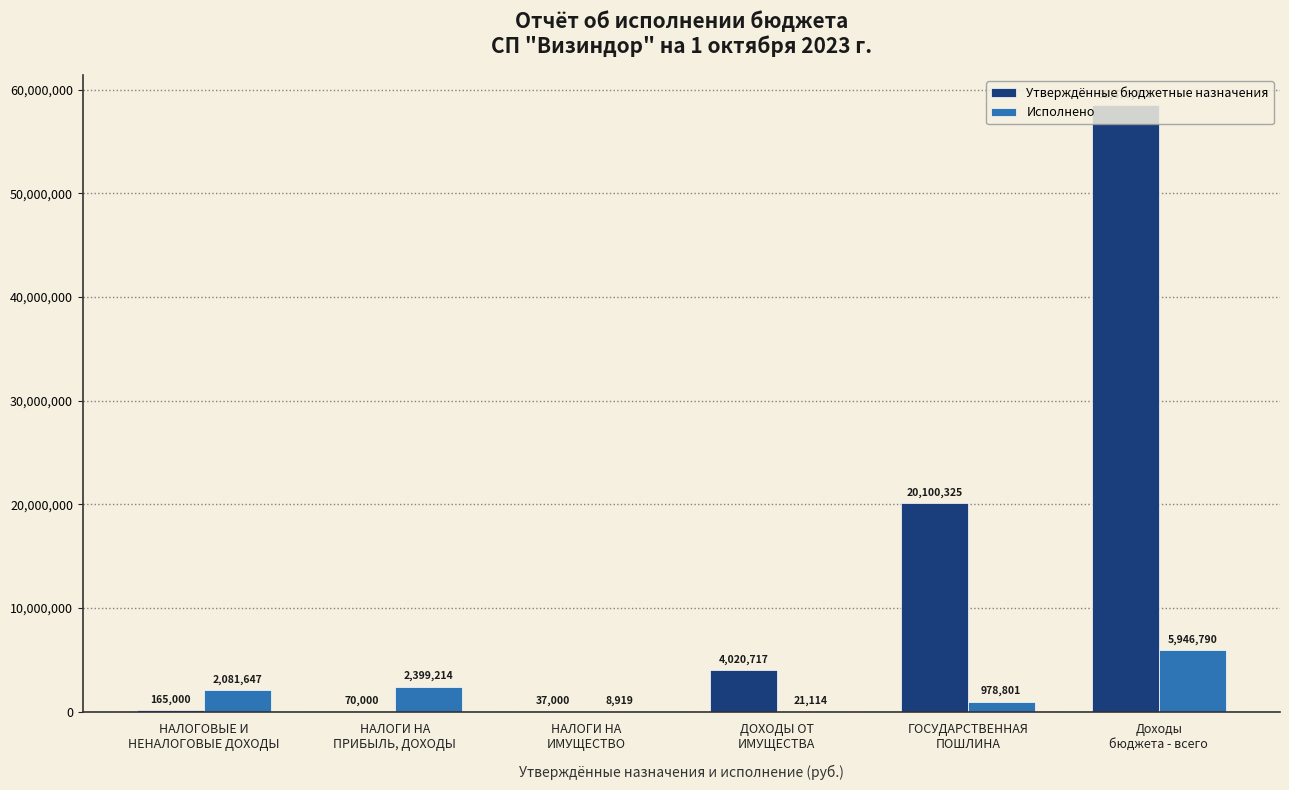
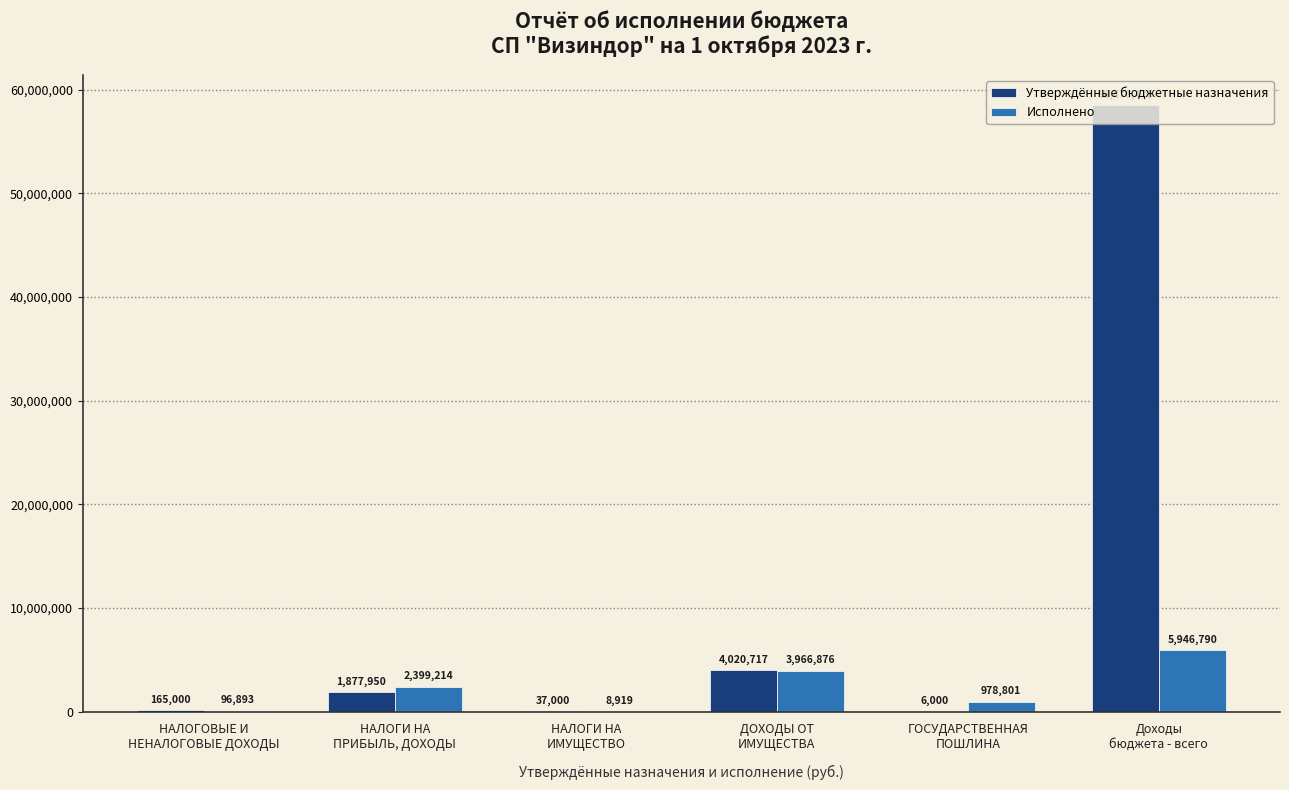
Исполнено, НАЛОГОВЫЕ И НЕНАЛОГОВЫЕ ДОХОДЫ: 2,081,647 -> 96,893
Утверждённые бюджетные назначения, НАЛОГИ НА ПРИБЫЛЬ, ДОХОДЫ: 70,000 -> 1,877,950
Исполнено, ДОХОДЫ ОТ ИМУЩЕСТВА: 21,114 -> 3,966,876
Утверждённые бюджетные назначения, ГОСУДАРСТВЕННАЯ ПОШЛИНА: 20,100,325 -> 6,000
